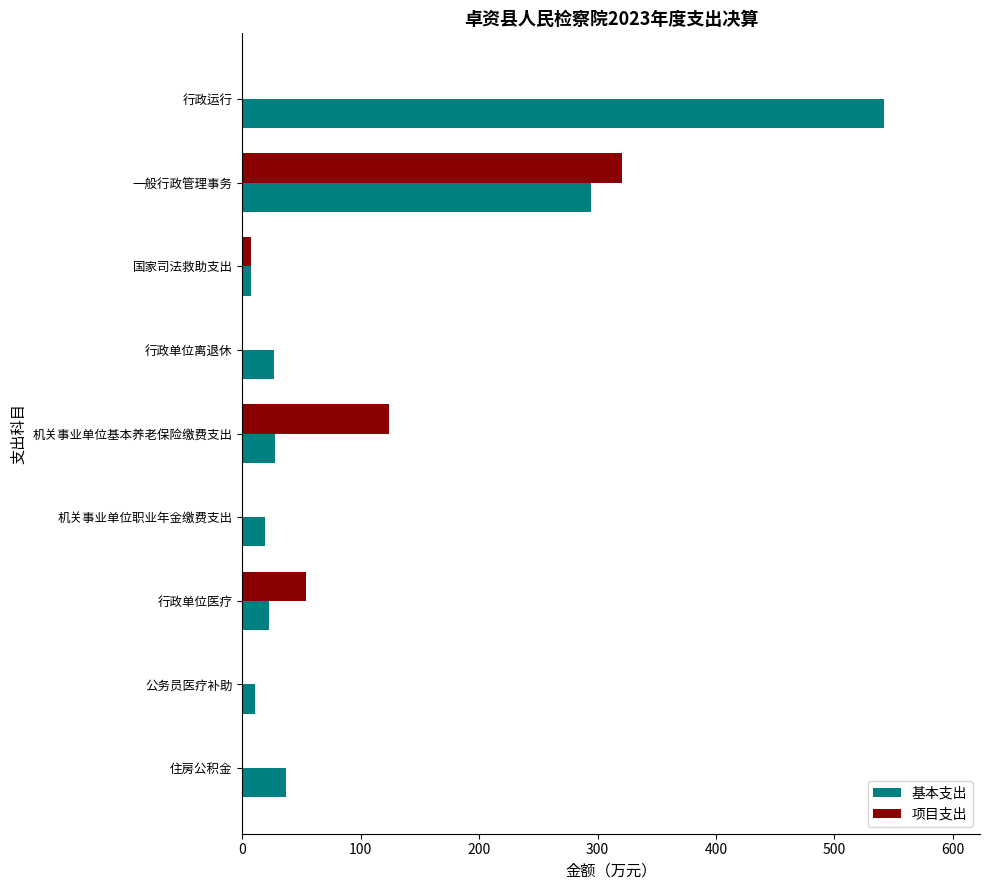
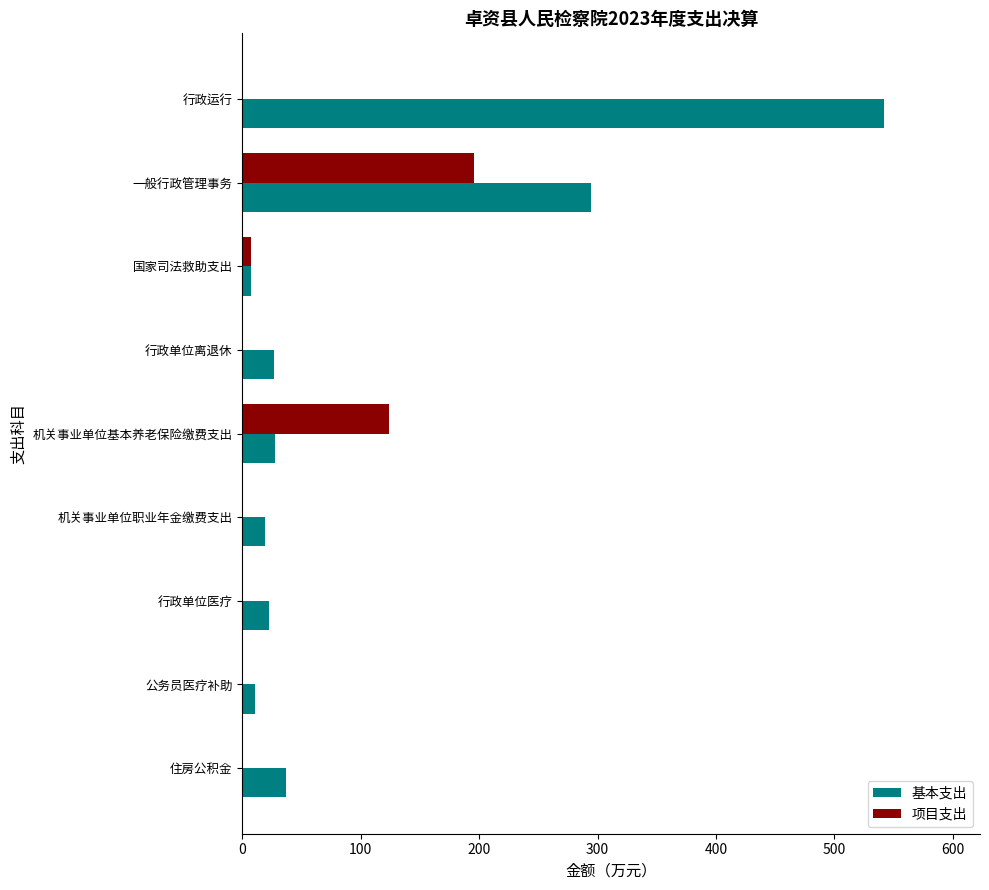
项目支出, 一般行政管理事务: 321 -> 195
项目支出, 行政单位医疗: 54 -> 0
